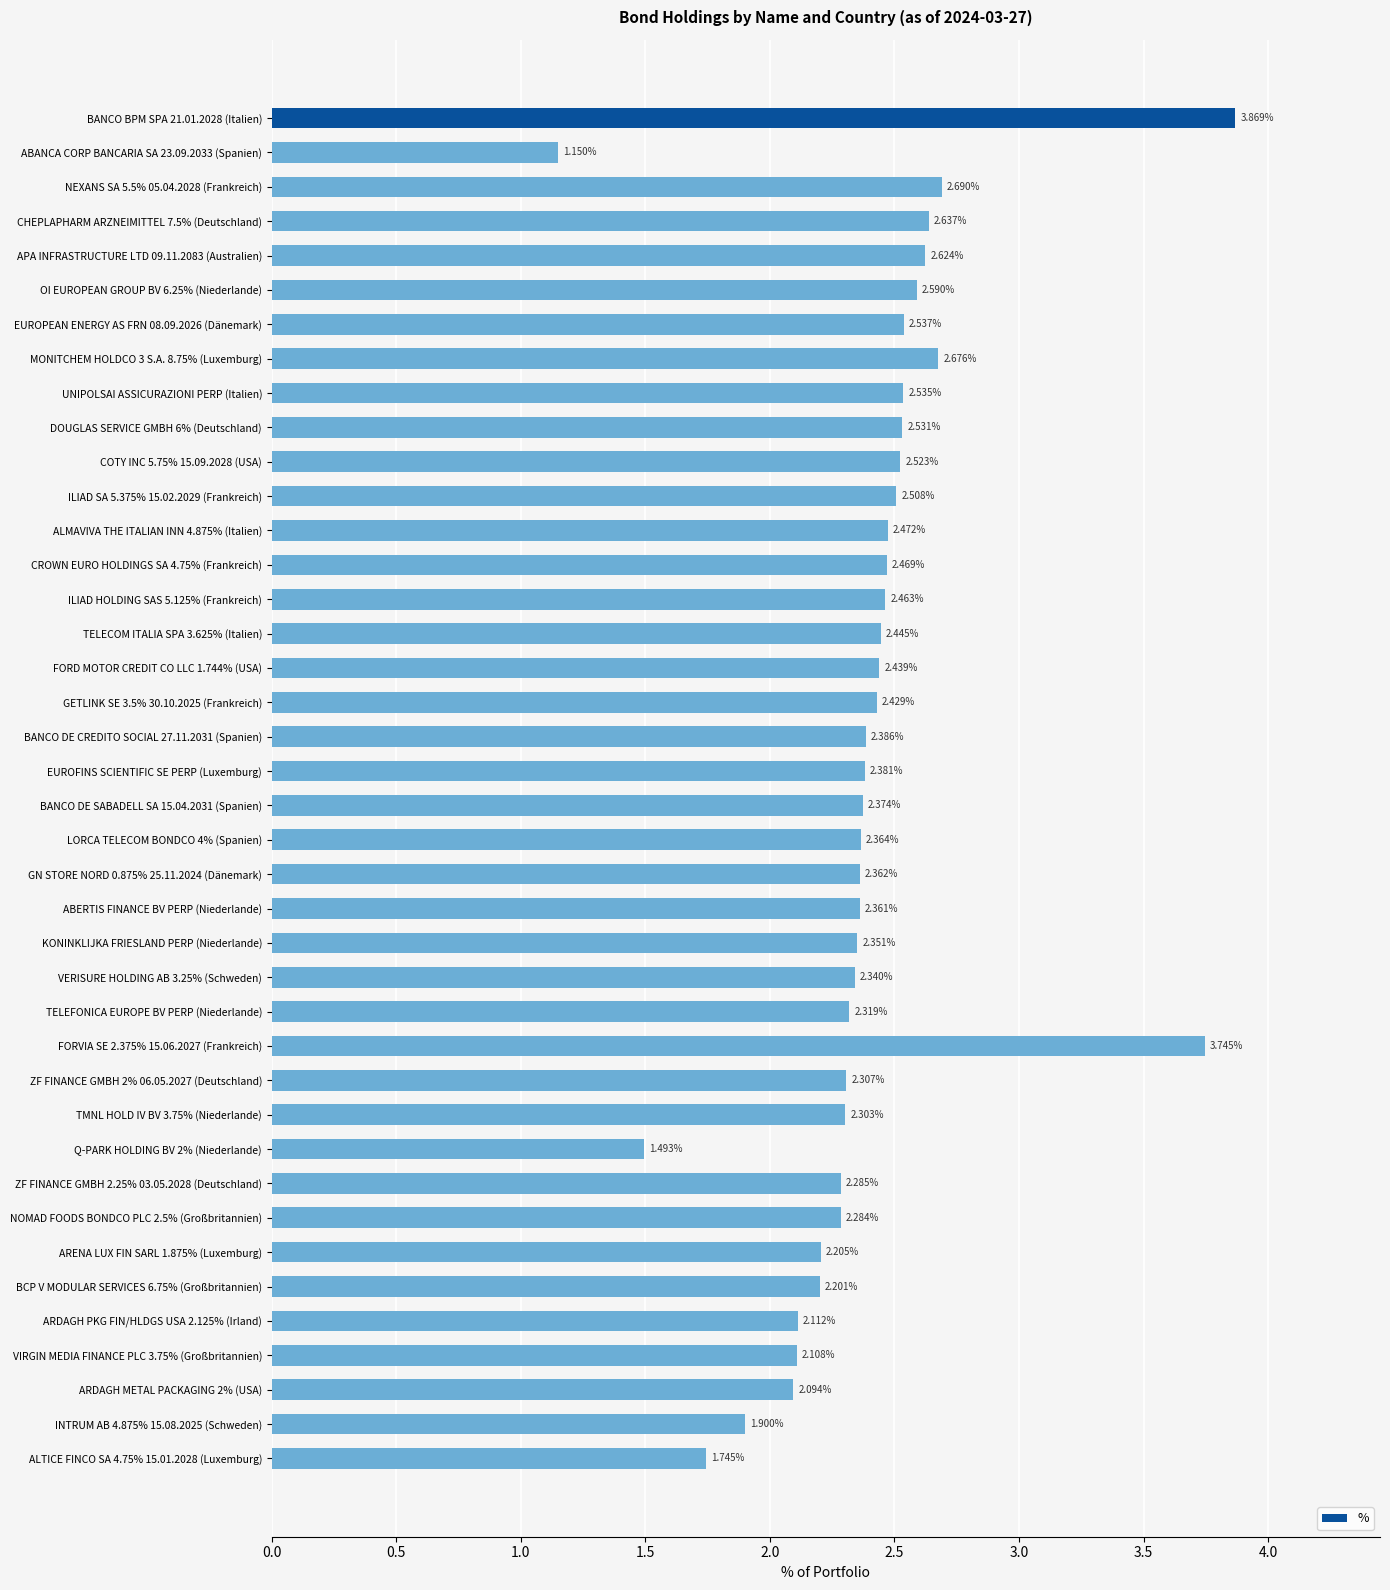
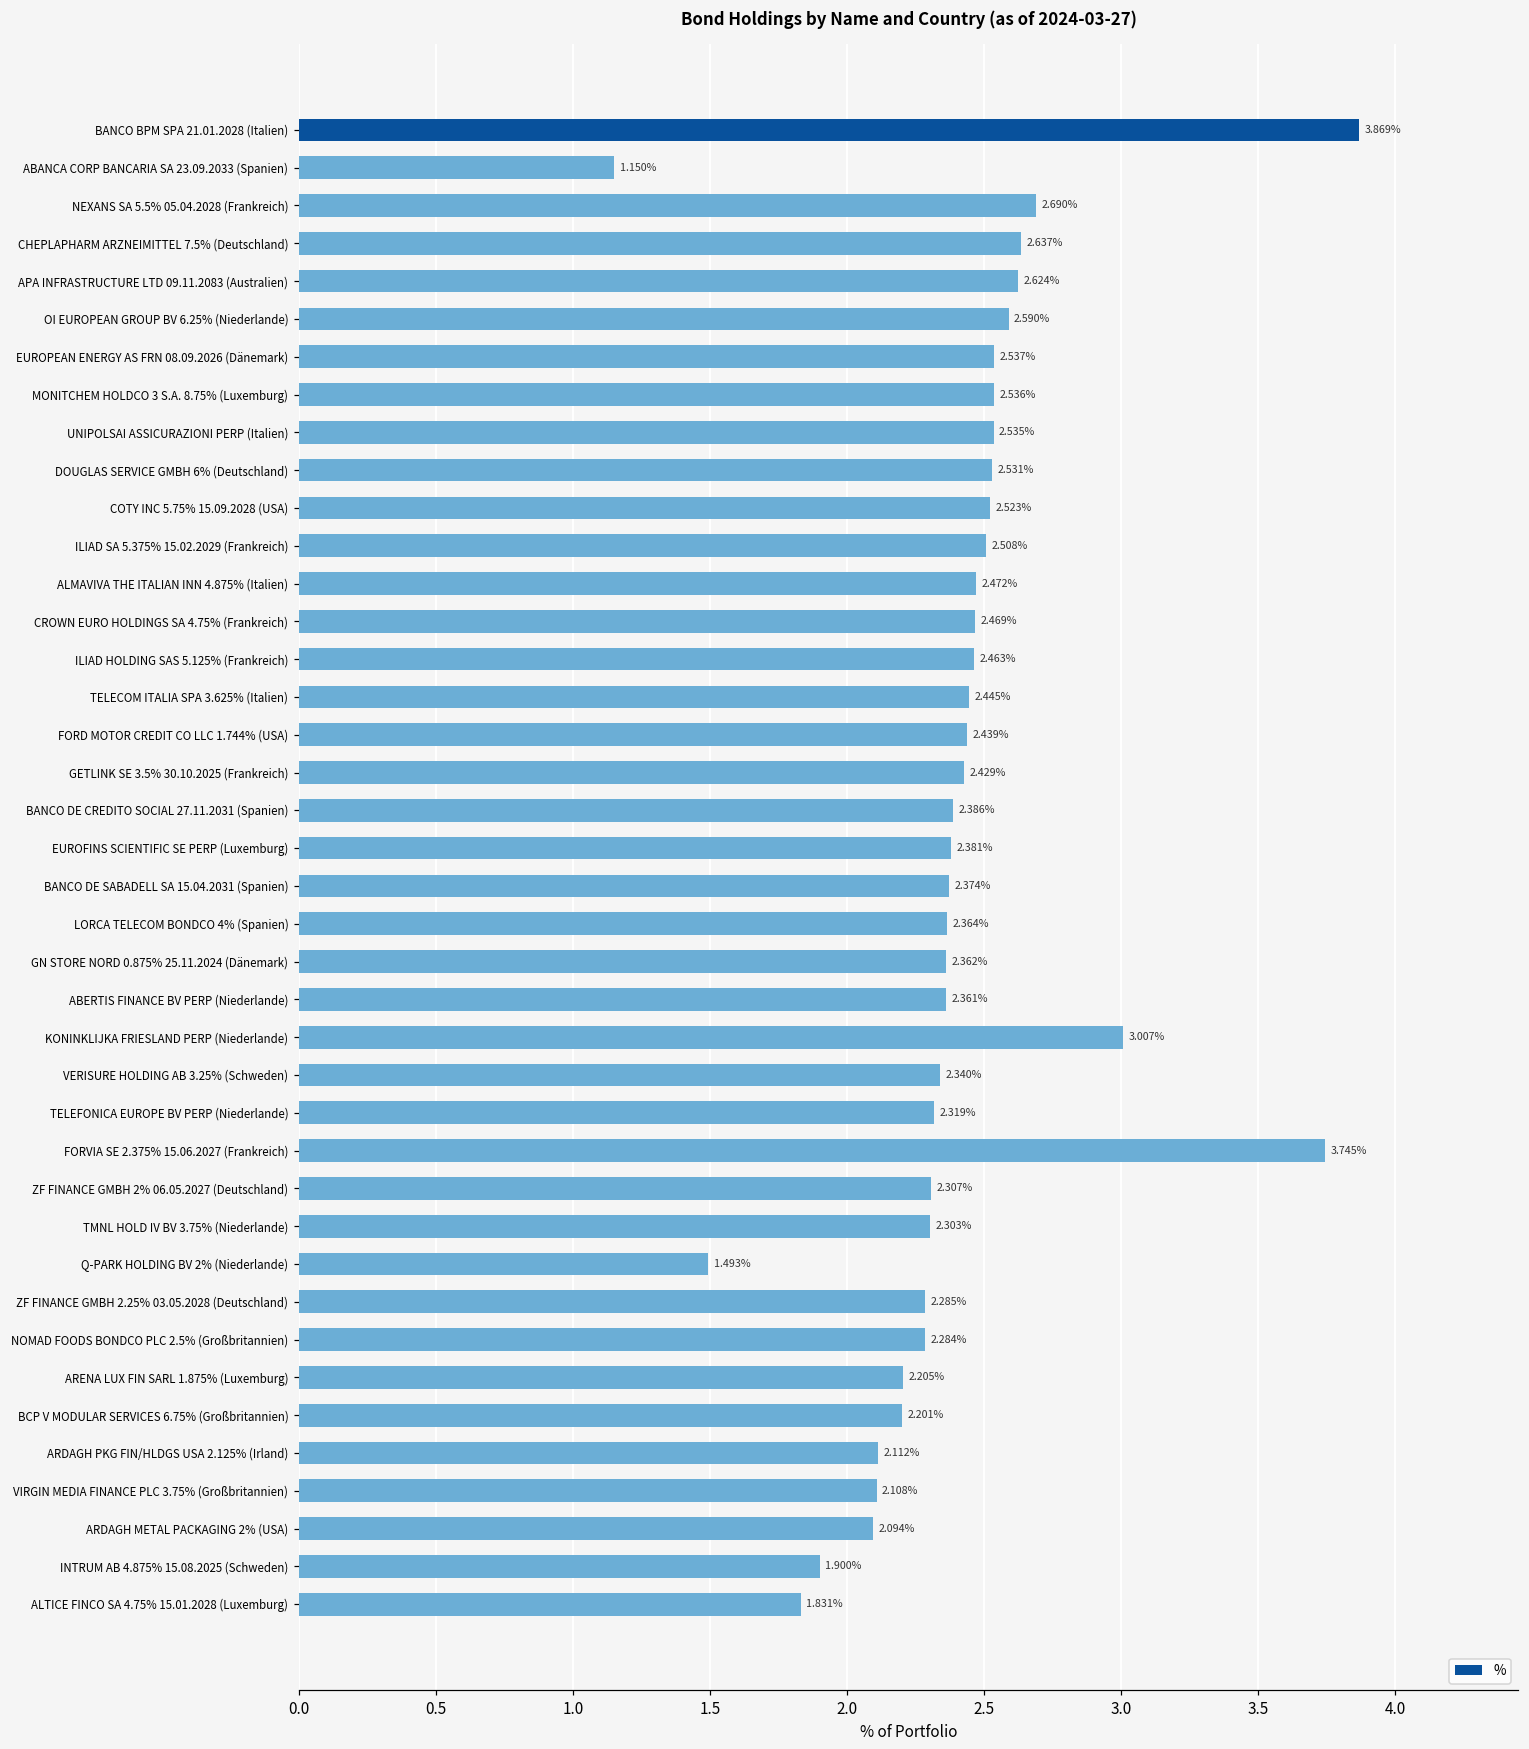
MONITCHEM HOLDCO 3 S.A. 8.75% (Luxemburg): 2.676% -> 2.536%
KONINKLIJKA FRIESLAND PERP (Niederlande): 2.351% -> 3.007%
ALTICE FINCO SA 4.75% 15.01.2028 (Luxemburg): 1.745% -> 1.831%
